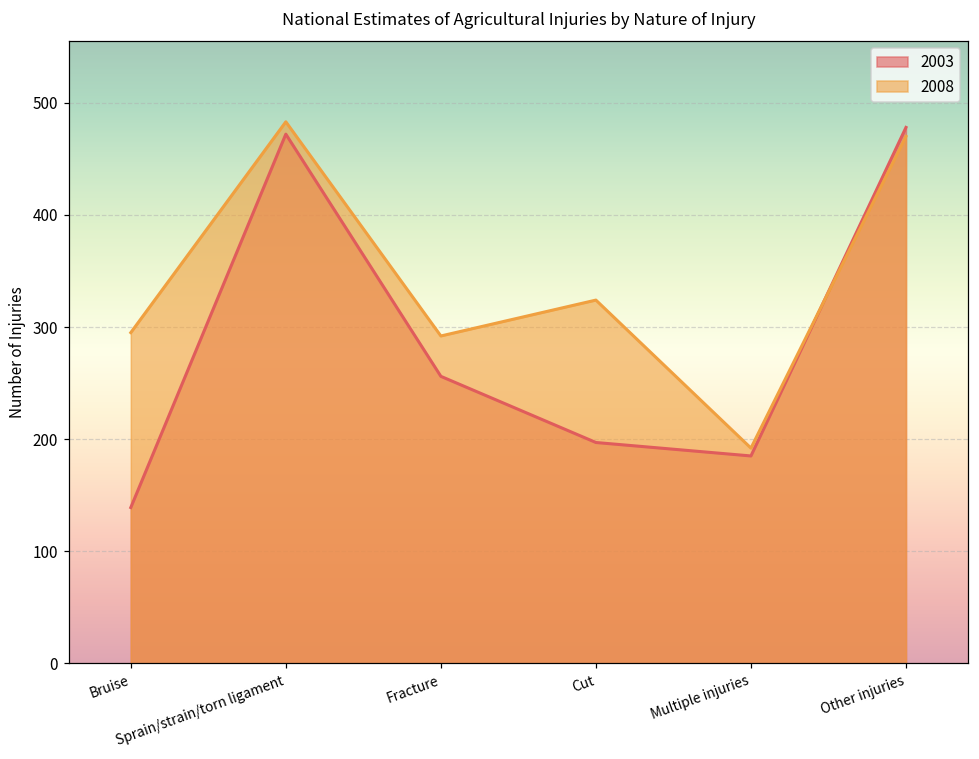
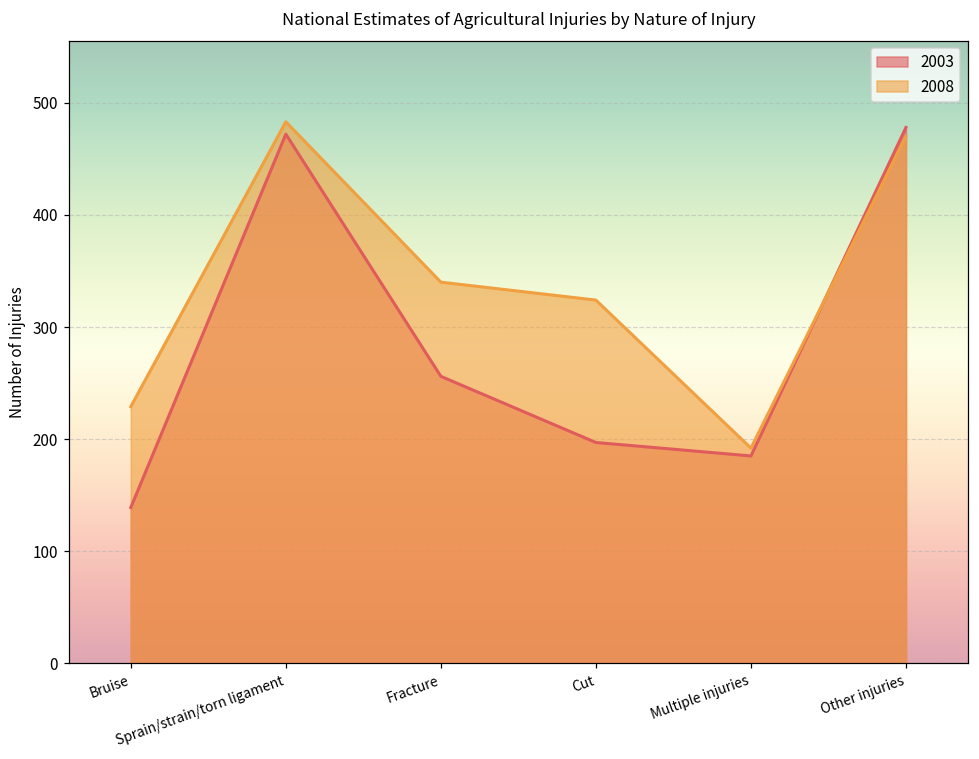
2008, Bruise: 295 -> 229
2008, Fracture: 292 -> 340
